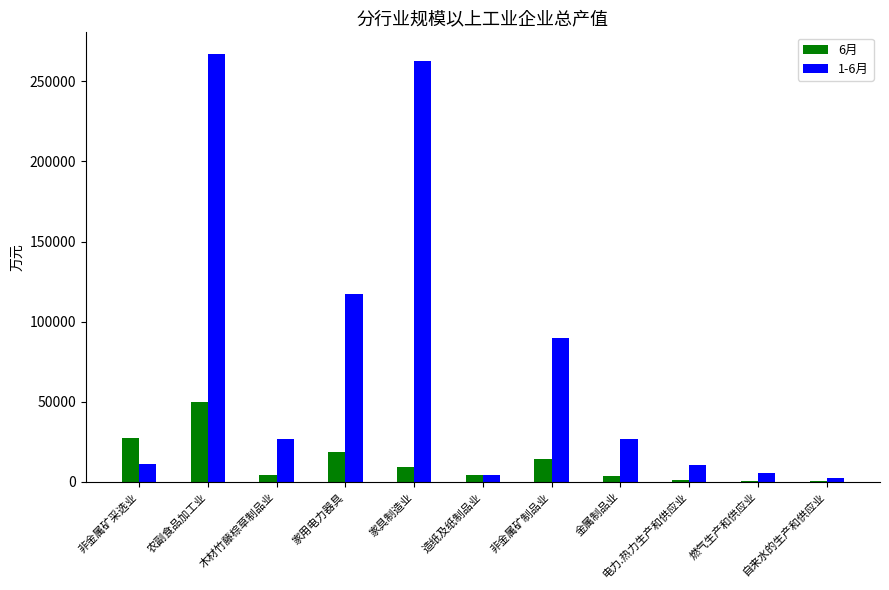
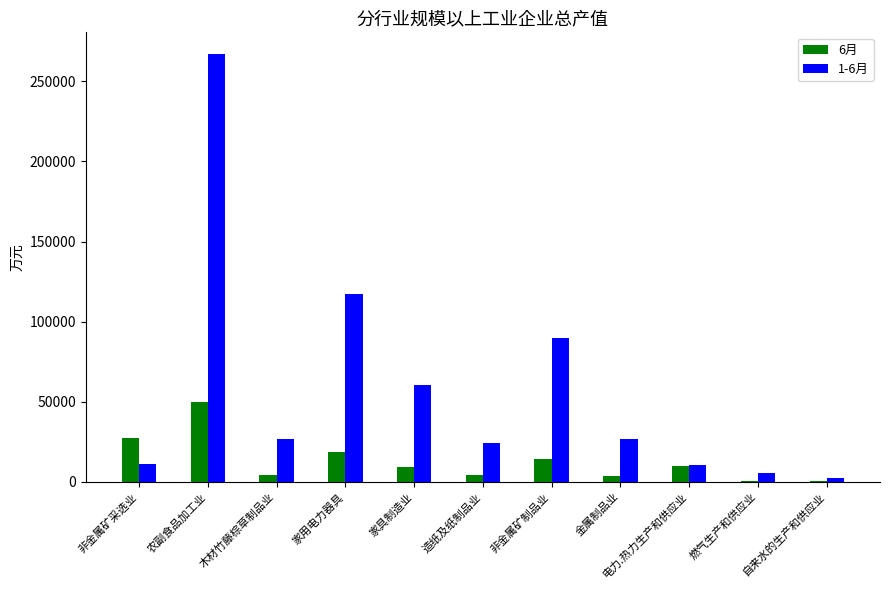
1-6月, 家具制造业: 263000 -> 61000
1-6月, 造纸及纸制品业: 4000 -> 24000
6月, 电力.热力生产和供应业: 1000 -> 10000
